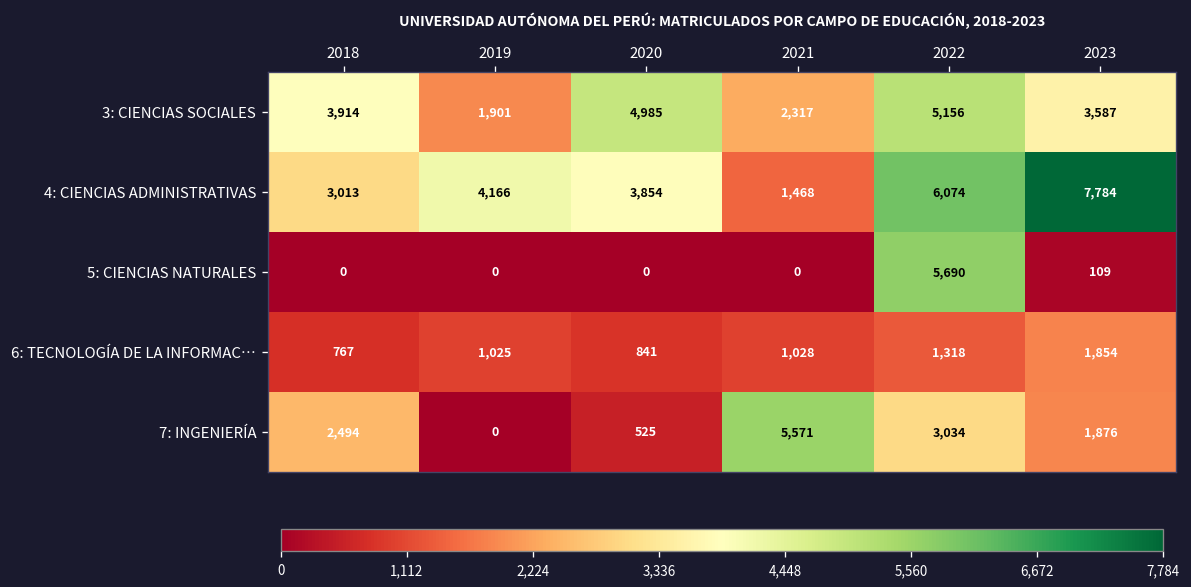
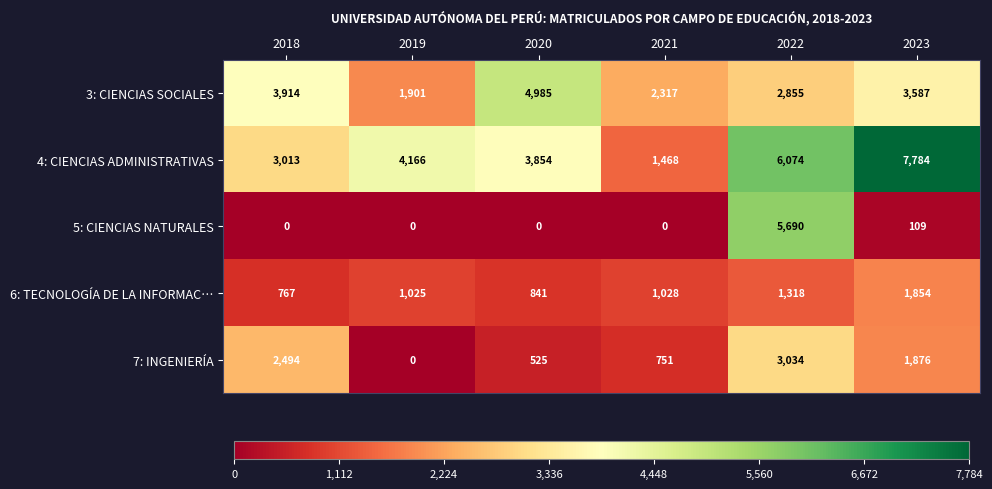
3: CIENCIAS SOCIALES, 2022: 5,156 -> 2,855
7: INGENIERÍA, 2021: 5,571 -> 751
